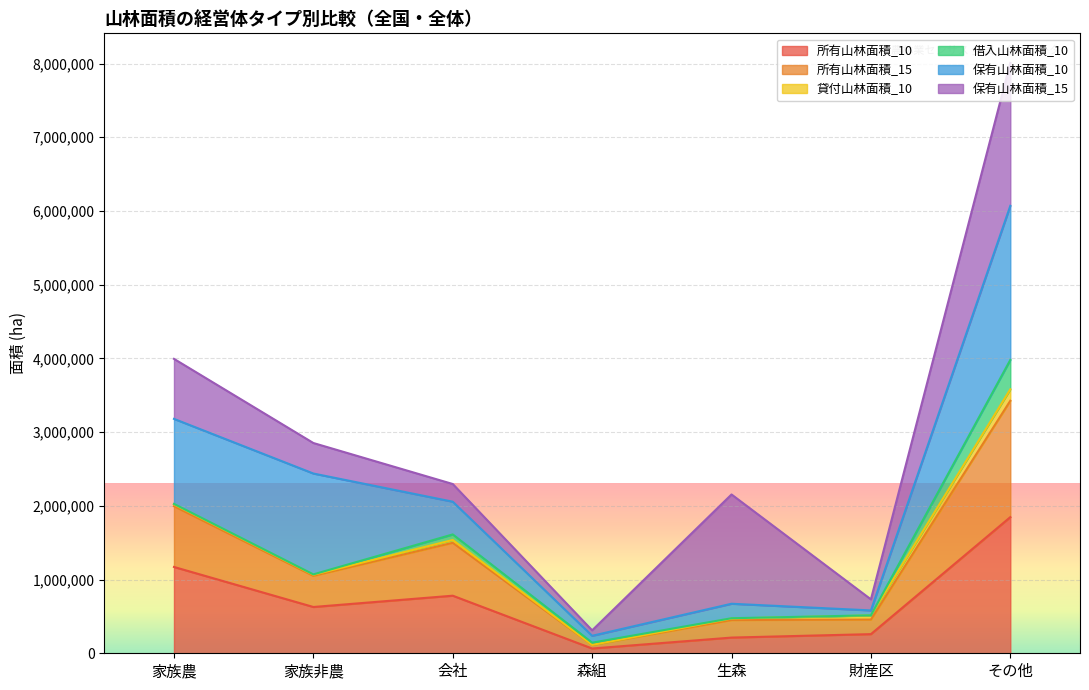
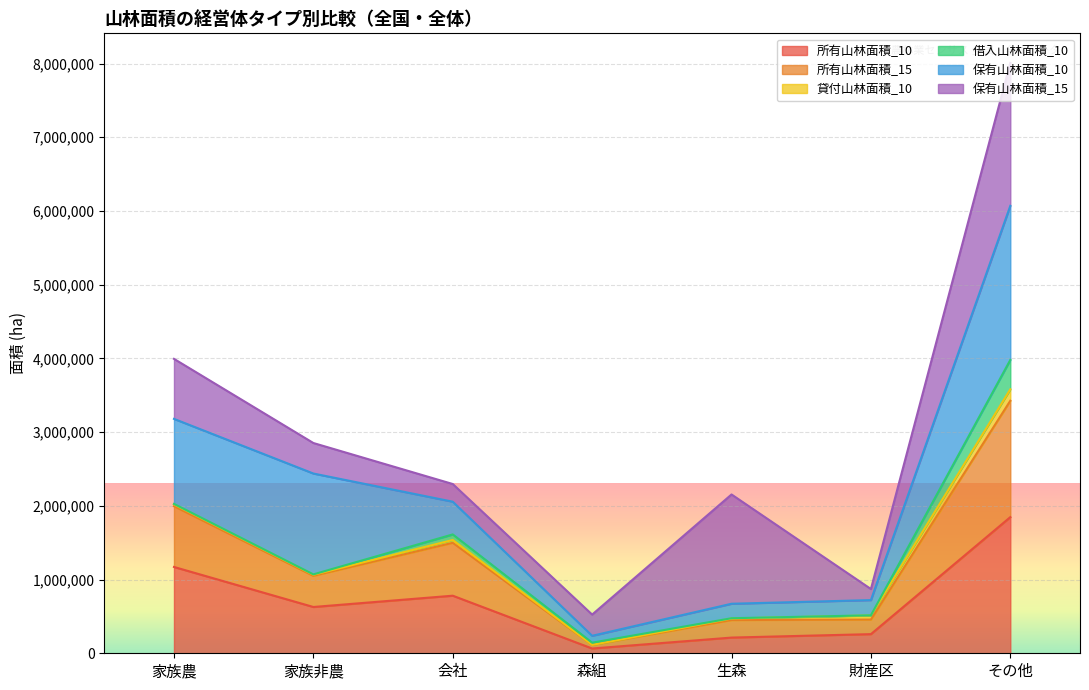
保有山林面積_15, 森組: 100,000 -> 300,000
保有山林面積_10, 財産区: 100,000 -> 200,000
